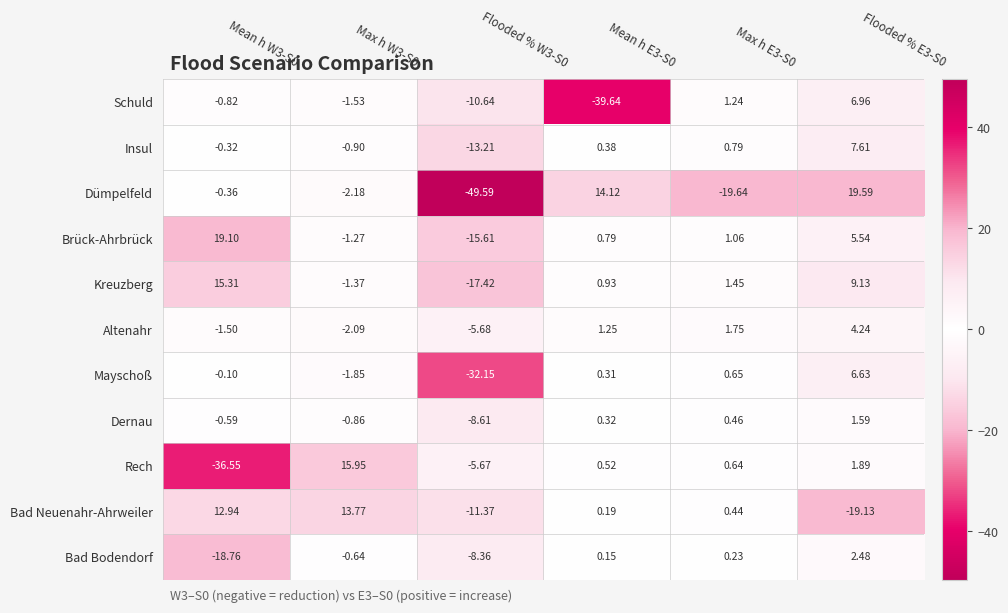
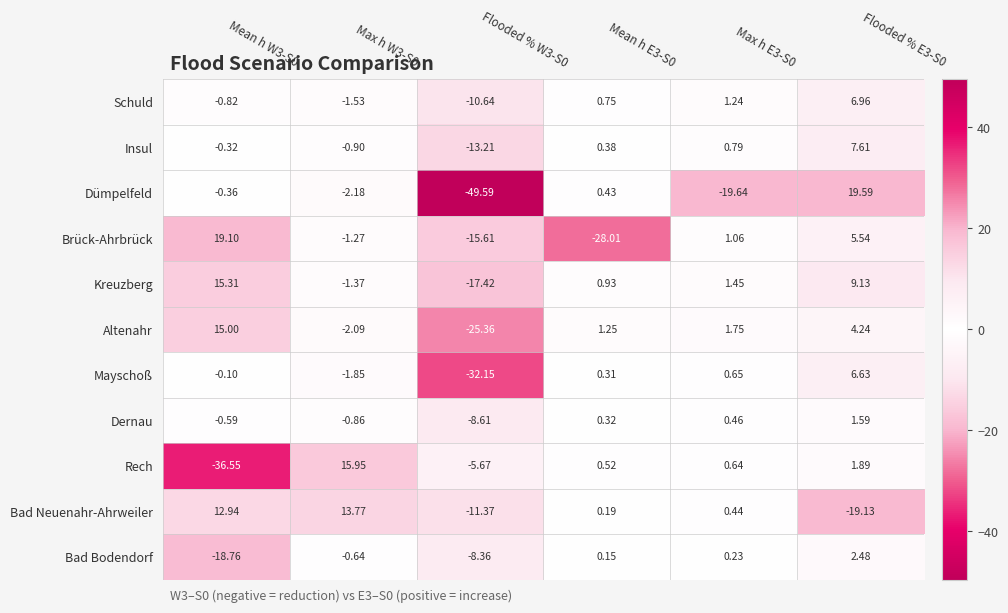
Schuld, Mean h E3-S0: -39.64 -> 0.75
Dümpelfeld, Mean h E3-S0: 14.12 -> 0.43
Brück-Ahrbrück, Mean h E3-S0: 0.79 -> -28.01
Altenahr, Mean h W3-S0: -1.50 -> 15.00
Altenahr, Flooded % W3-S0: -5.68 -> -25.36
